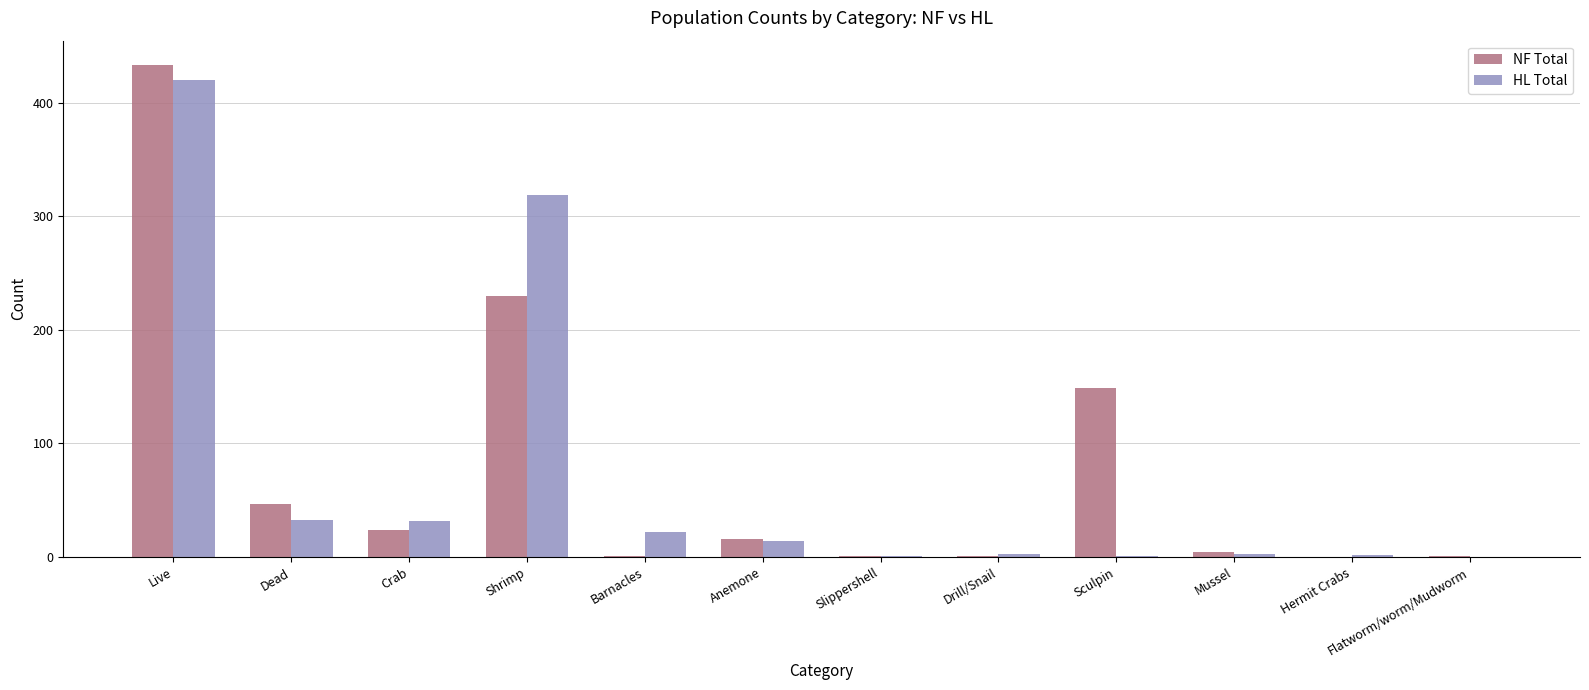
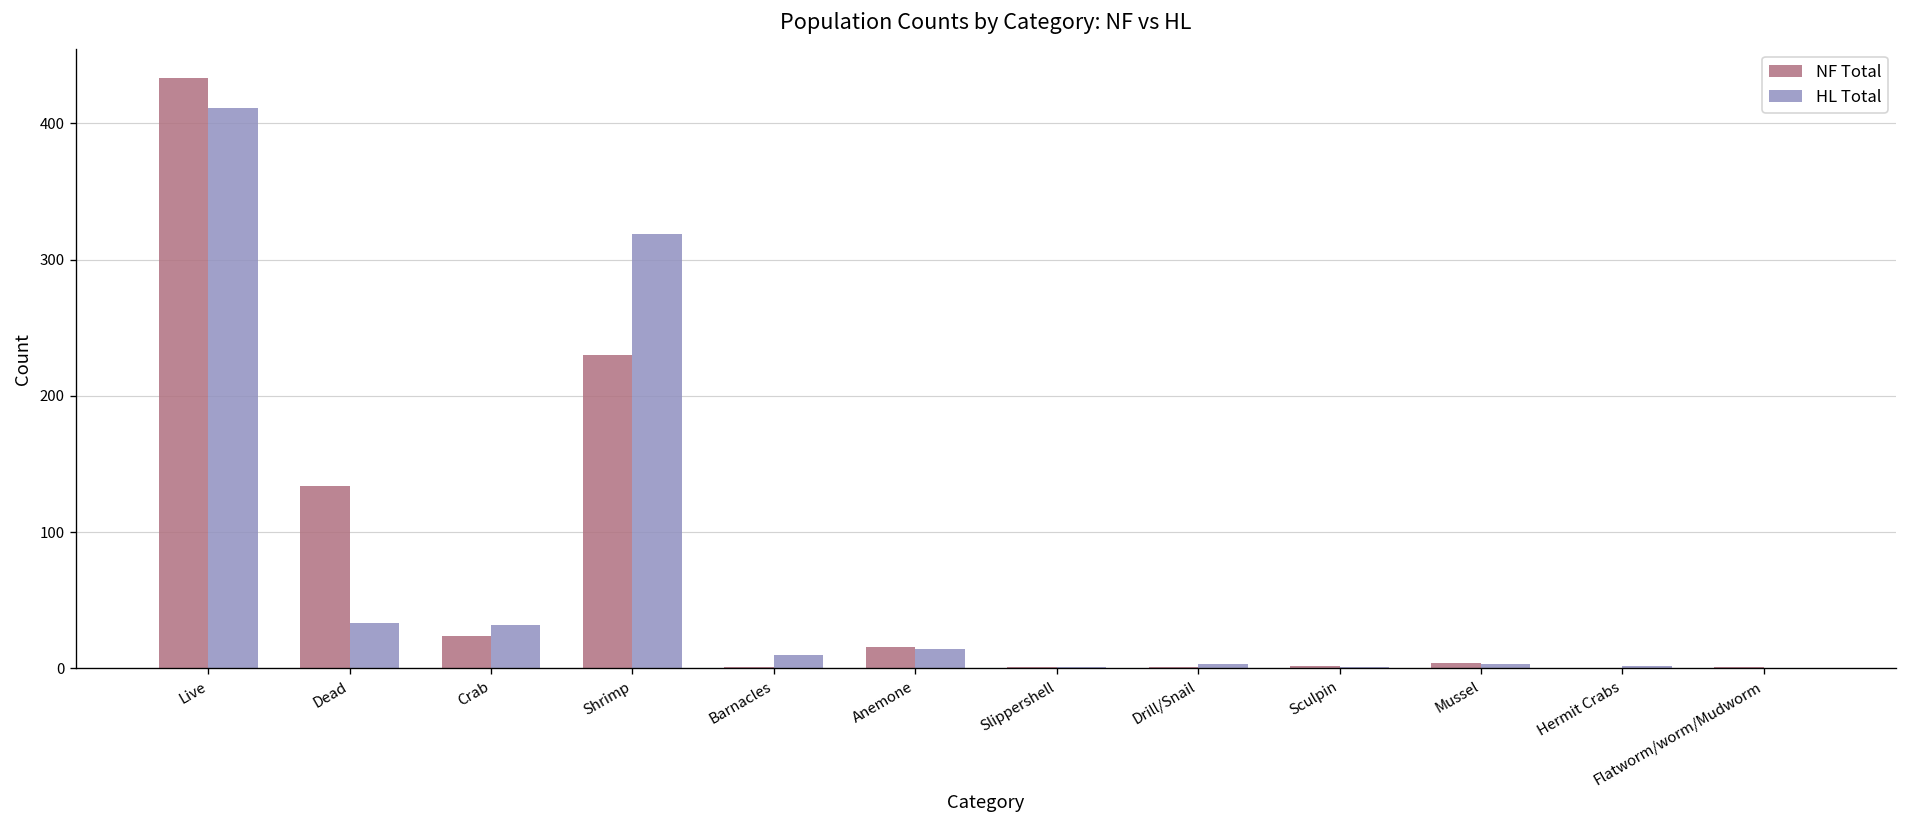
HL Total, Live: 420 -> 411
NF Total, Dead: 47 -> 134
HL Total, Barnacles: 22 -> 10
NF Total, Sculpin: 149 -> 2
